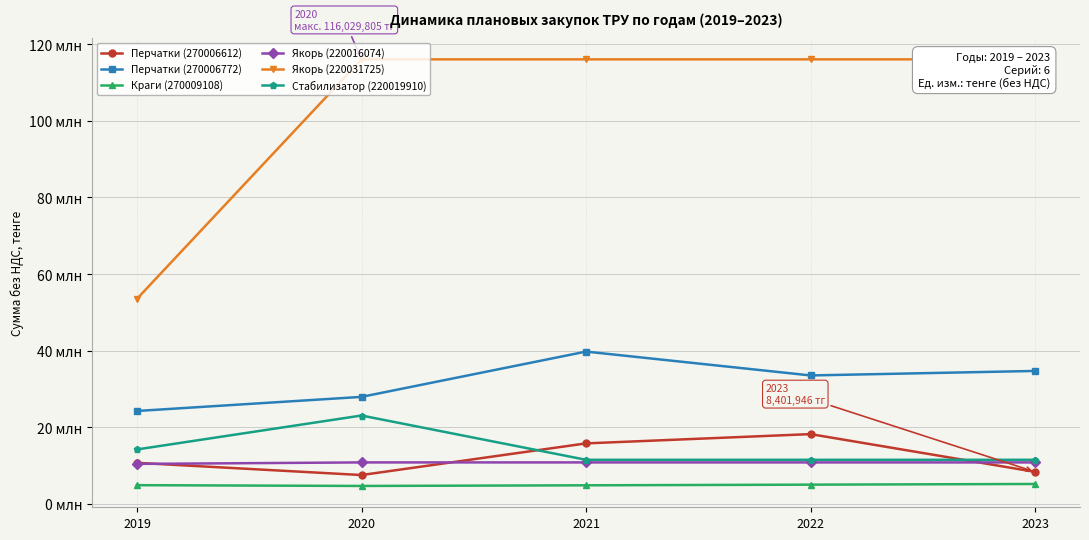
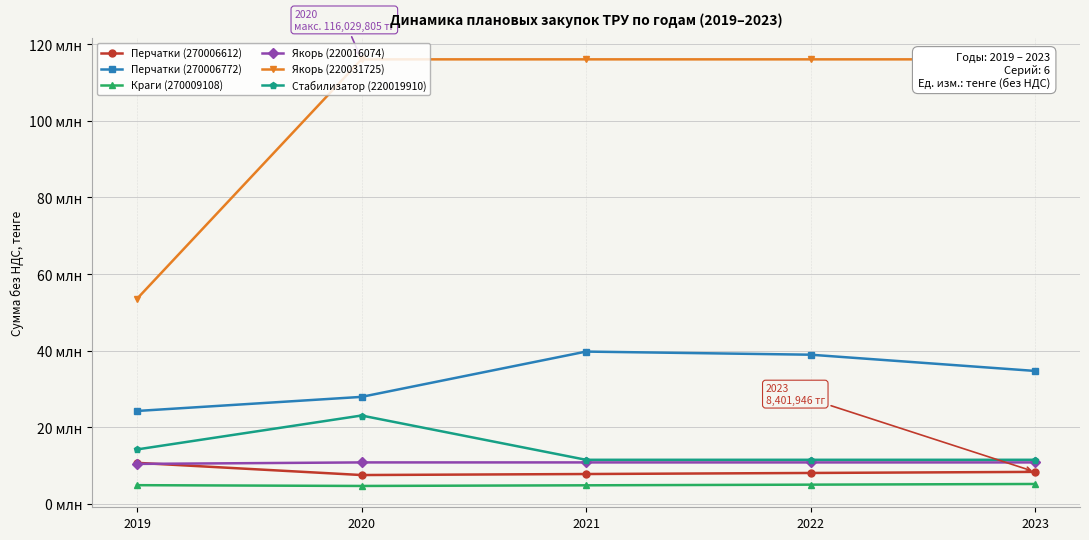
Перчатки (270006612), 2021: 16 млн -> 8 млн
Перчатки (270006612), 2022: 18 млн -> 8 млн
Перчатки (270006772), 2022: 34 млн -> 39 млн
